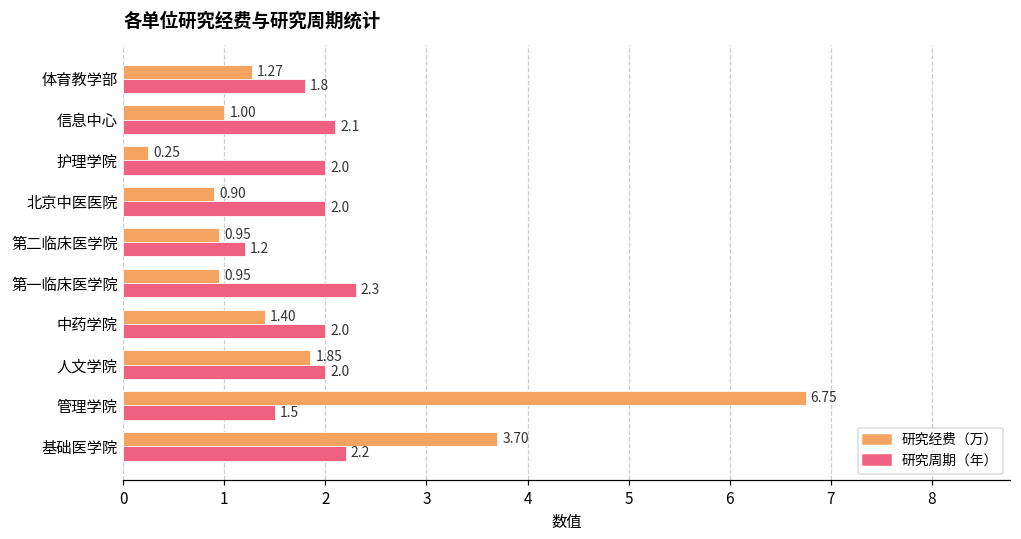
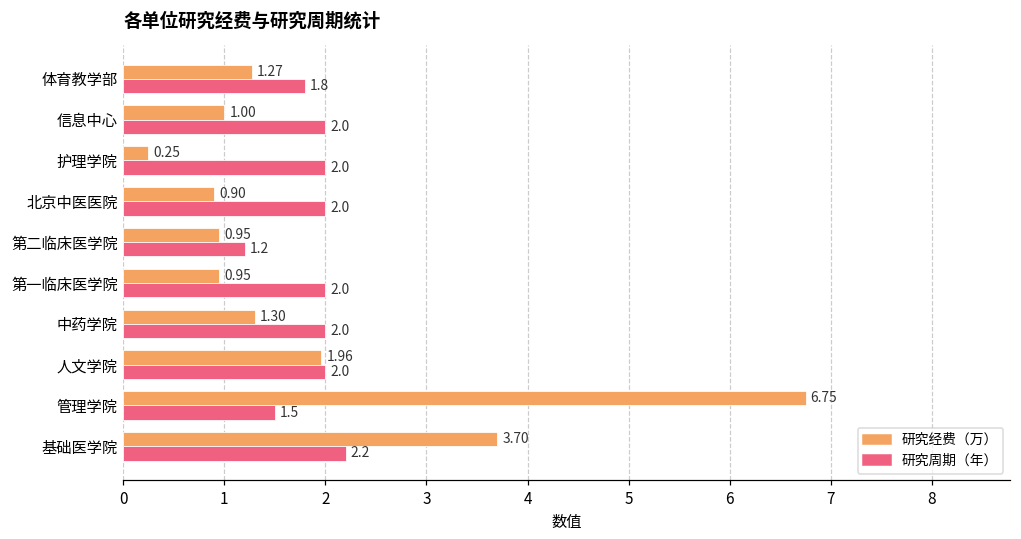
研究周期（年）, 信息中心: 2.1 -> 2.0
研究周期（年）, 第一临床医学院: 2.3 -> 2.0
研究经费（万）, 中药学院: 1.40 -> 1.30
研究经费（万）, 人文学院: 1.85 -> 1.96
